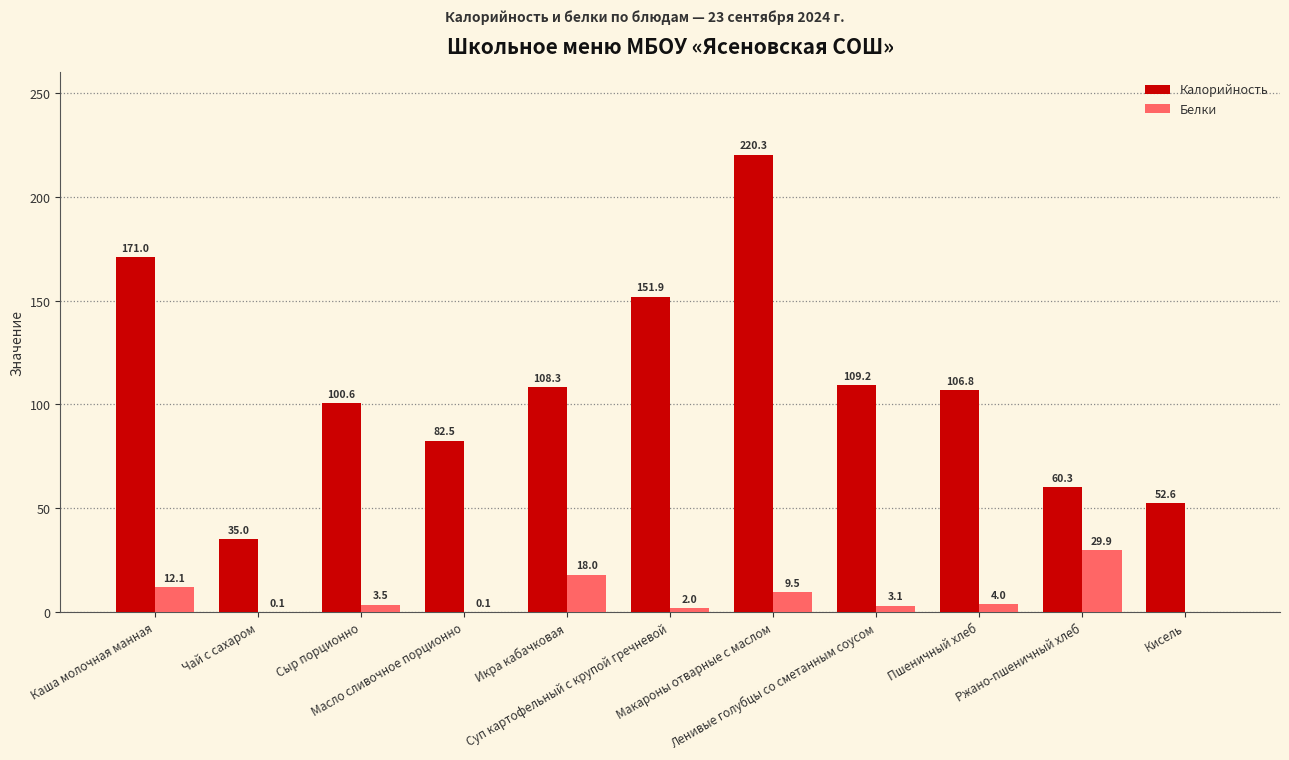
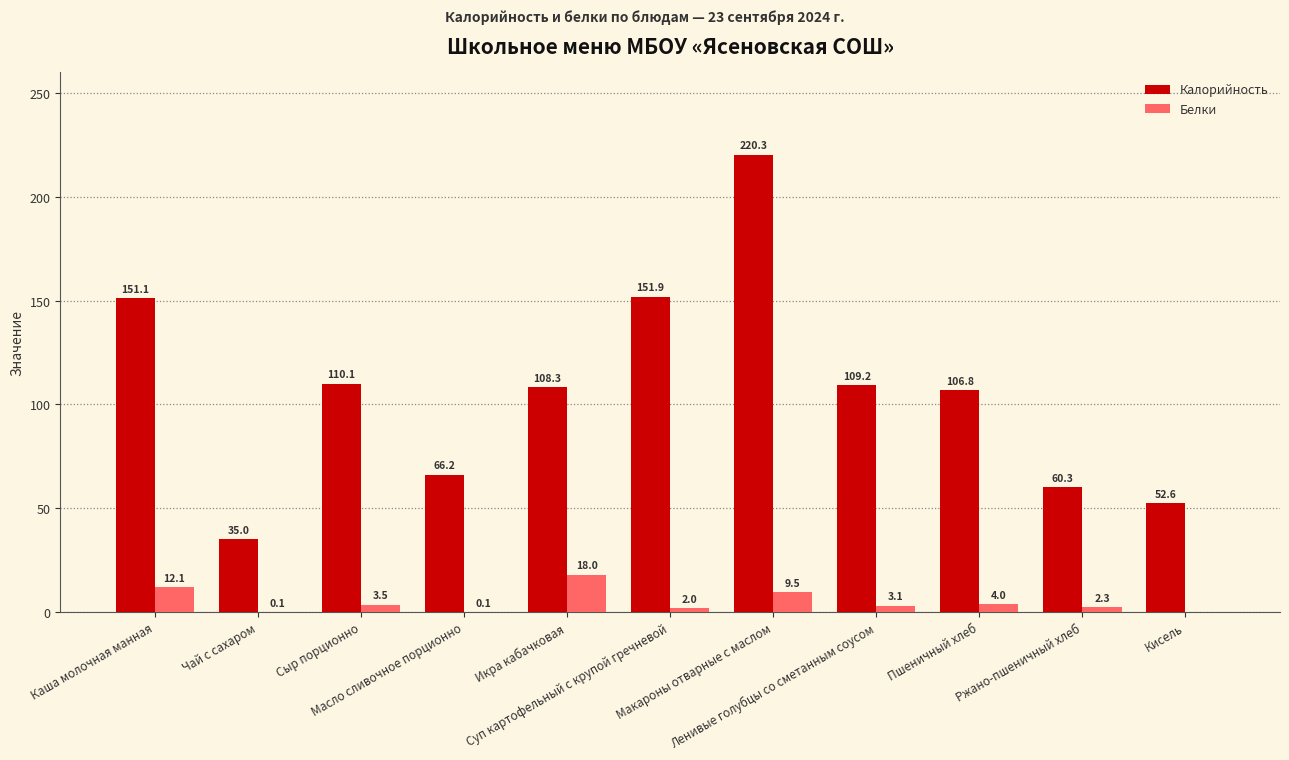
Калорийность, Каша молочная манная: 171.0 -> 151.1
Калорийность, Сыр порционно: 100.6 -> 110.1
Калорийность, Масло сливочное порционно: 82.5 -> 66.2
Белки, Ржано-пшеничный хлеб: 29.9 -> 2.3
